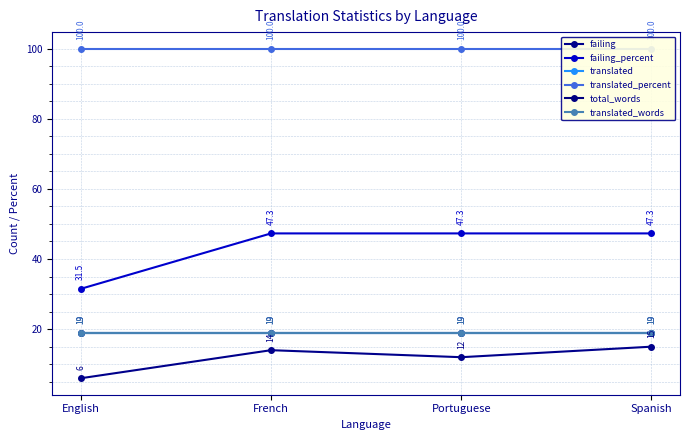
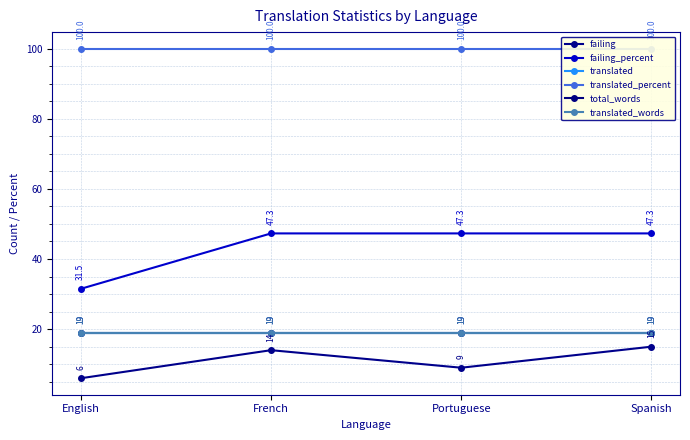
failing, Portuguese: 12 -> 9
